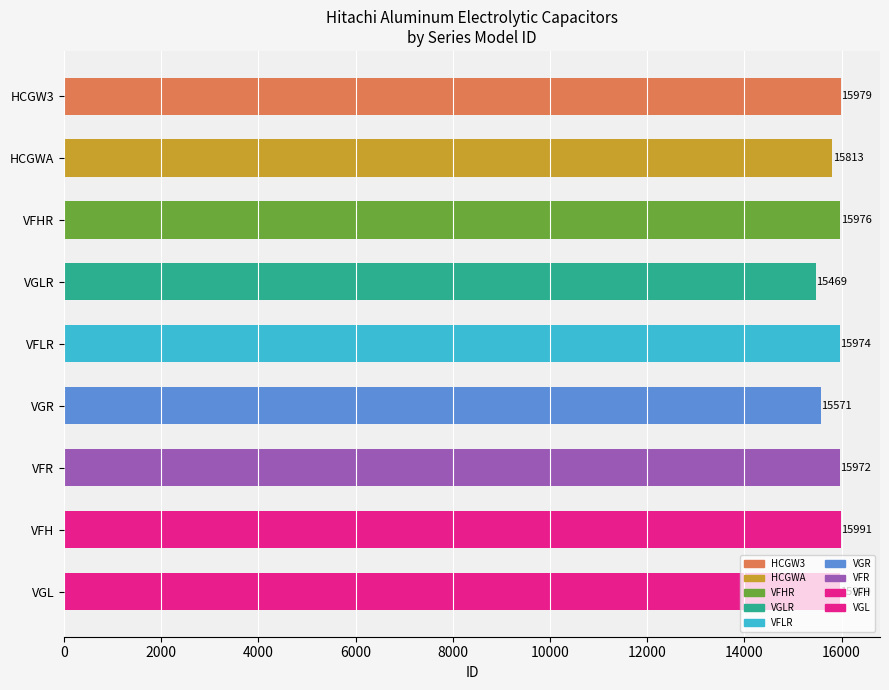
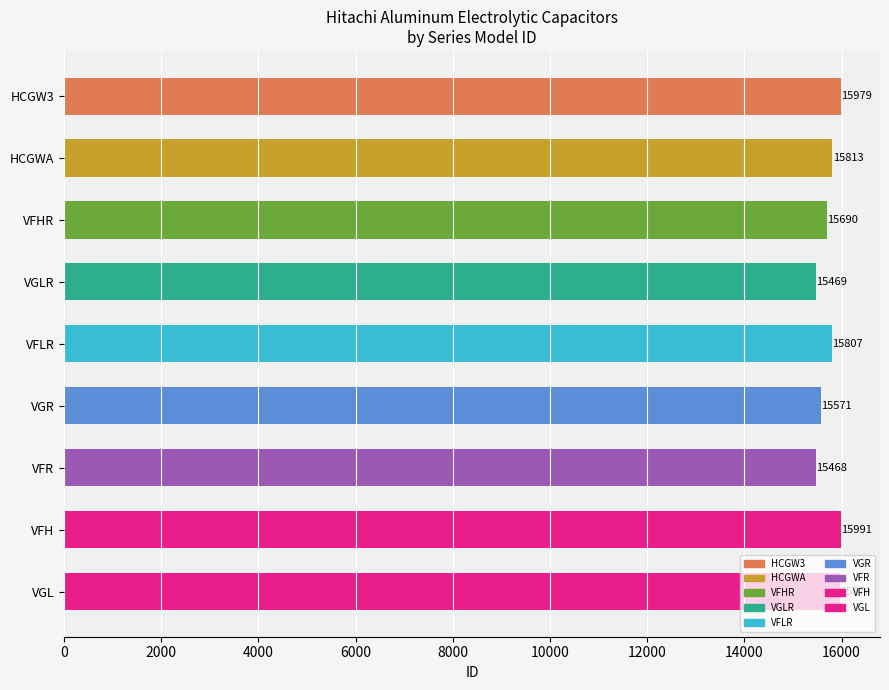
VFHR: 15976 -> 15690
VFLR: 15974 -> 15807
VFR: 15972 -> 15468
